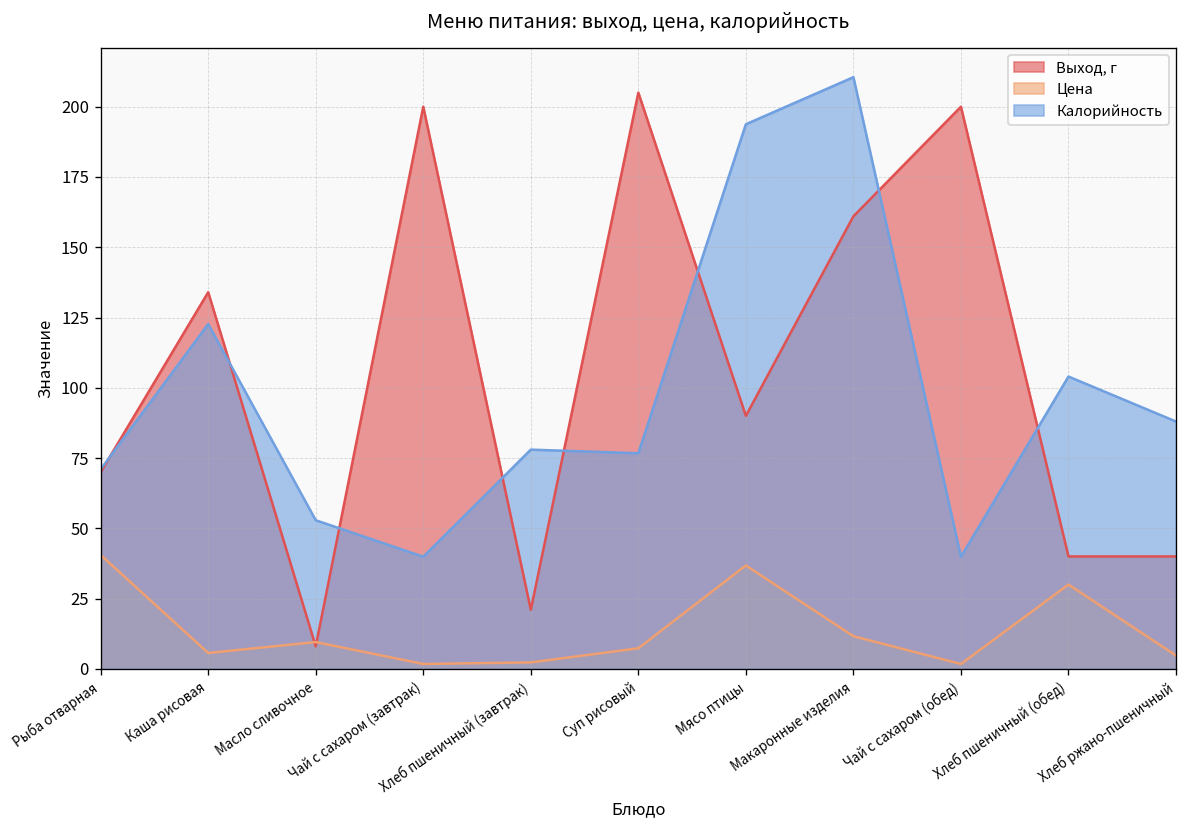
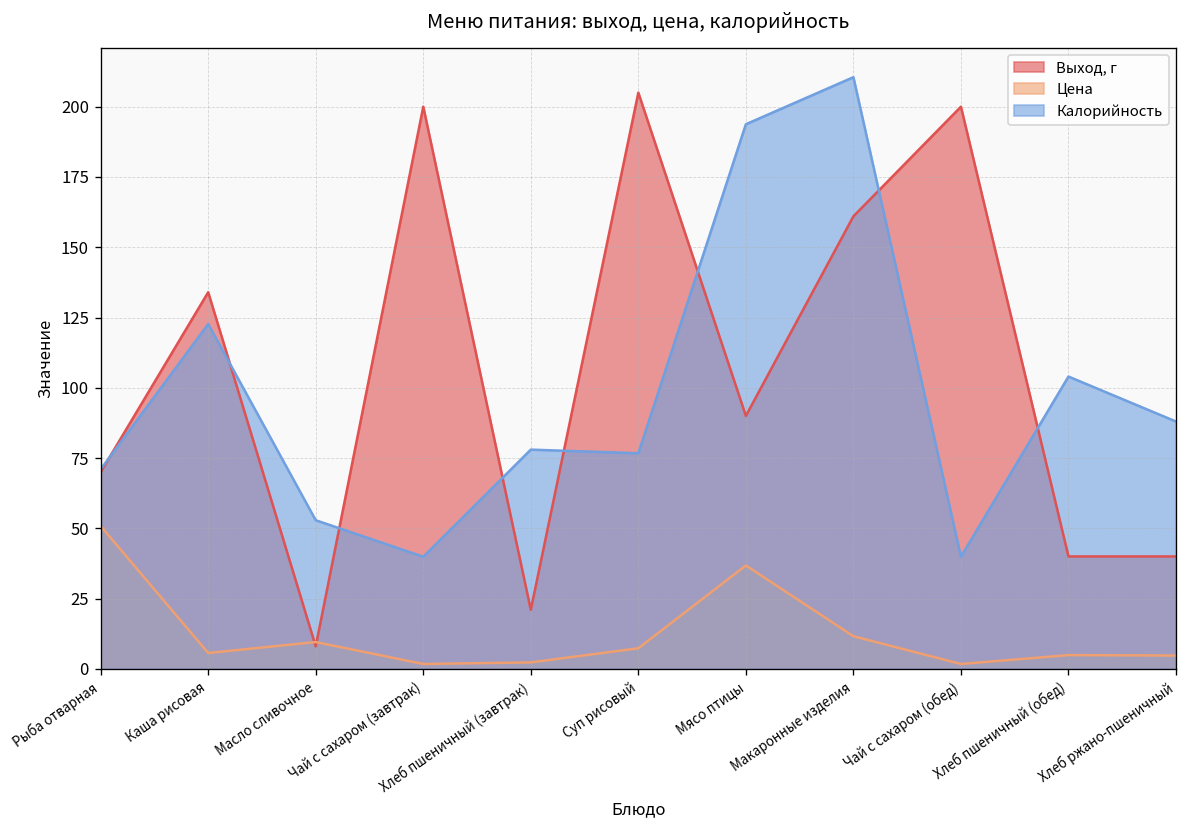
Цена, Рыба отварная: 41 -> 51
Цена, Хлеб пшеничный (обед): 30 -> 5
